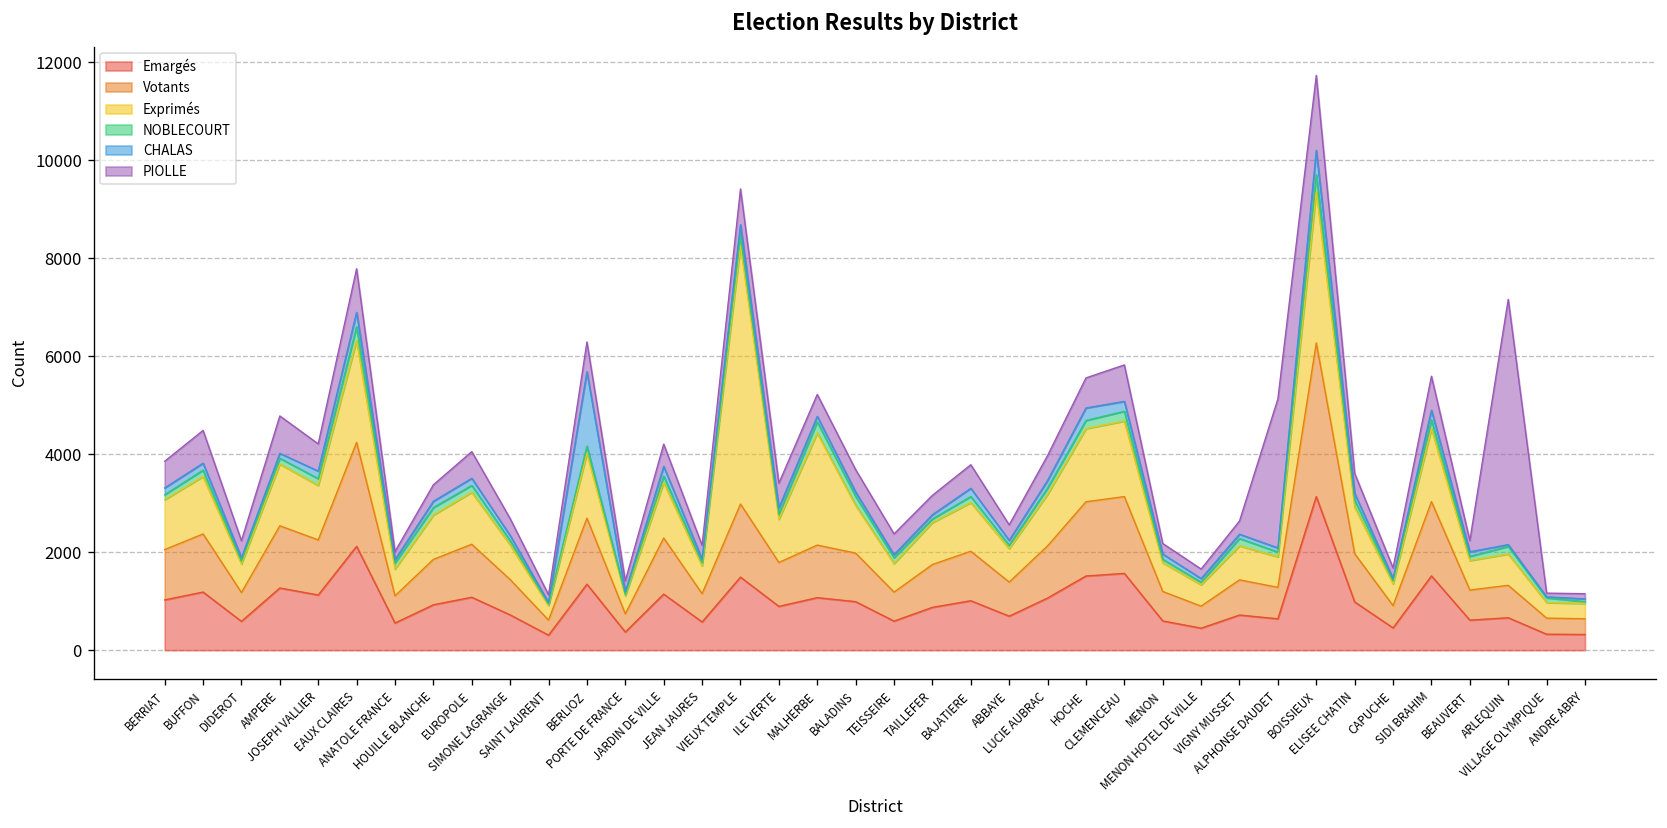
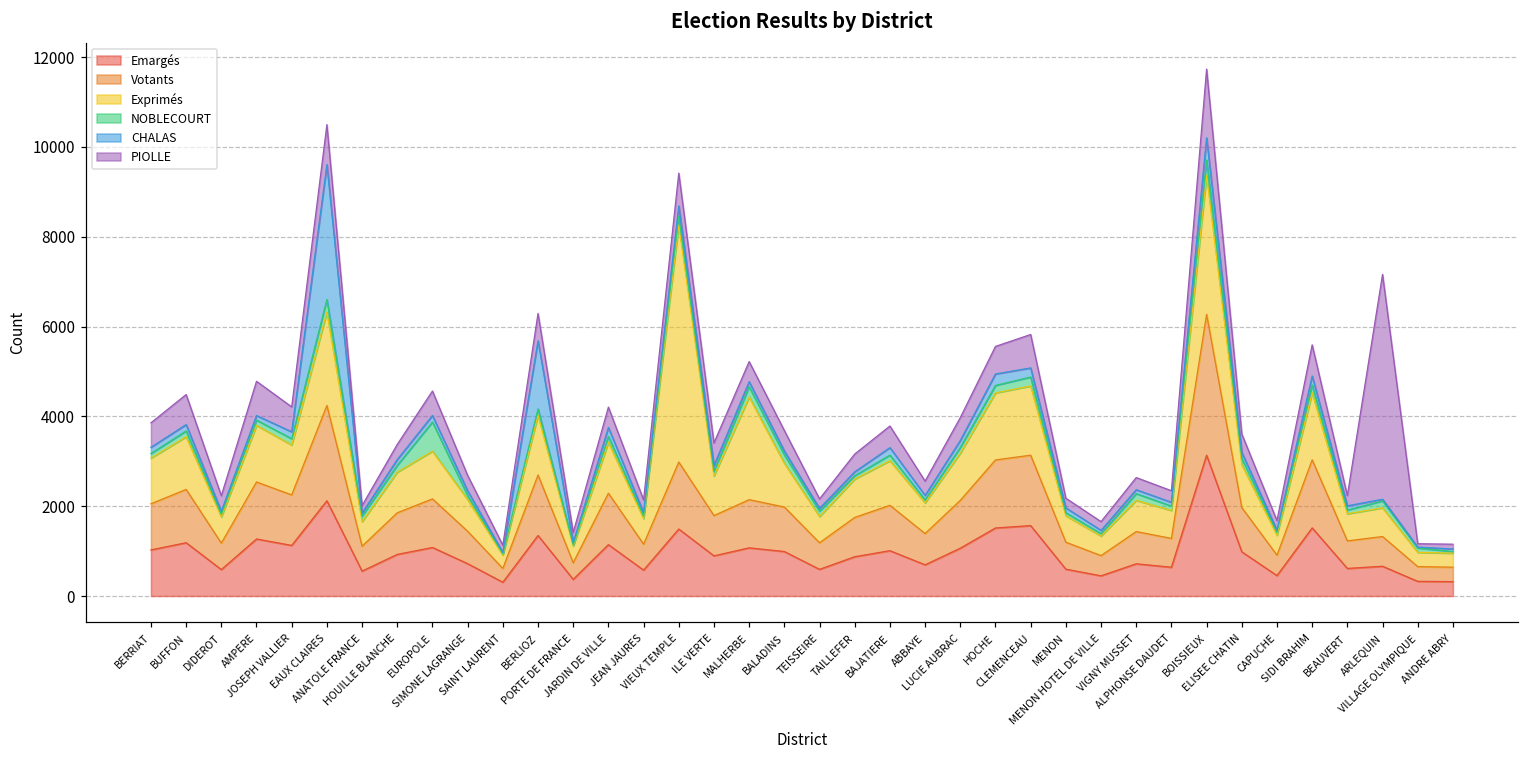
CHALAS, EAUX CLAIRES: 300 -> 3000
NOBLECOURT, EUROPOLE: 100 -> 700
PIOLLE, TEISSEIRE: 400 -> 200
PIOLLE, ALPHONSE DAUDET: 3000 -> 300
